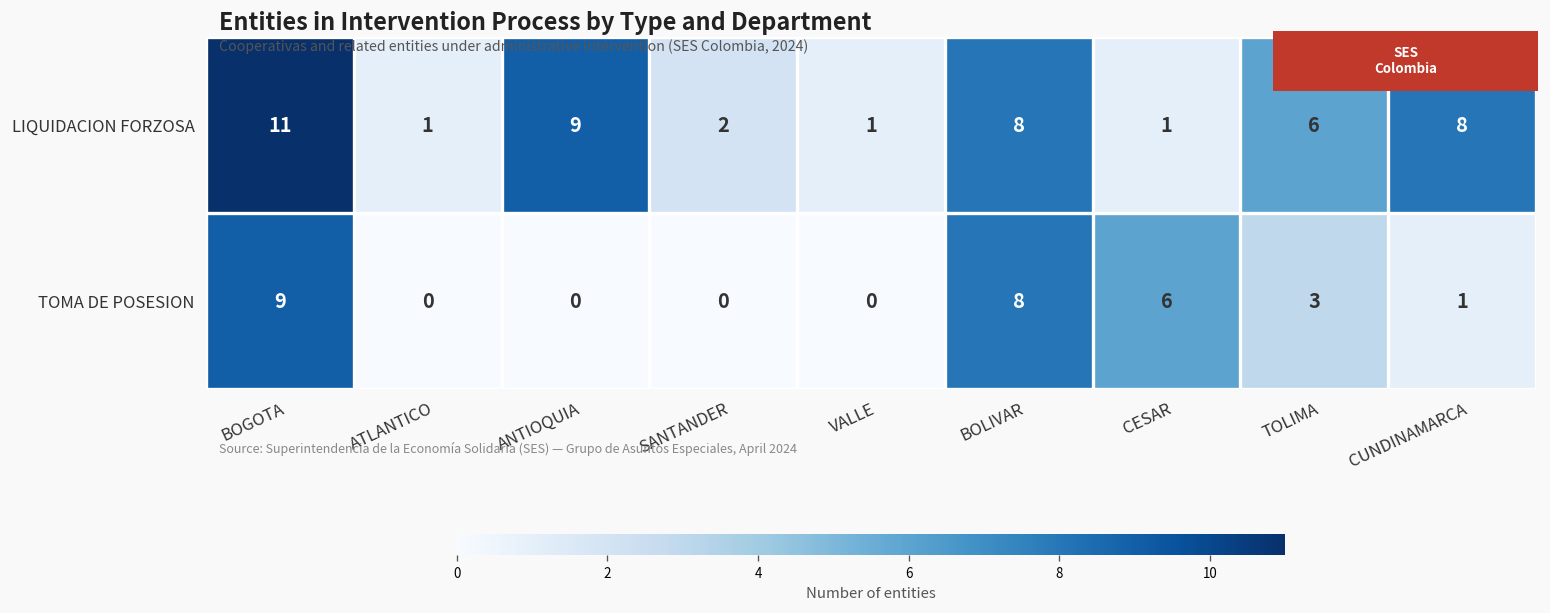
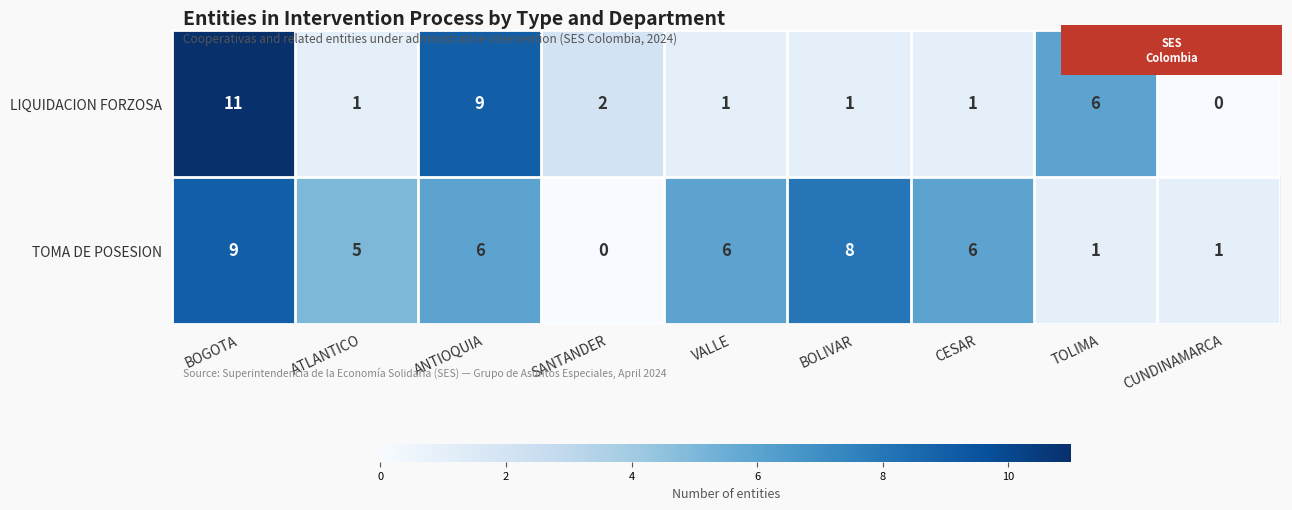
LIQUIDACION FORZOSA, BOLIVAR: 8 -> 1
LIQUIDACION FORZOSA, CUNDINAMARCA: 8 -> 0
TOMA DE POSESION, ATLANTICO: 0 -> 5
TOMA DE POSESION, ANTIOQUIA: 0 -> 6
TOMA DE POSESION, VALLE: 0 -> 6
TOMA DE POSESION, TOLIMA: 3 -> 1
